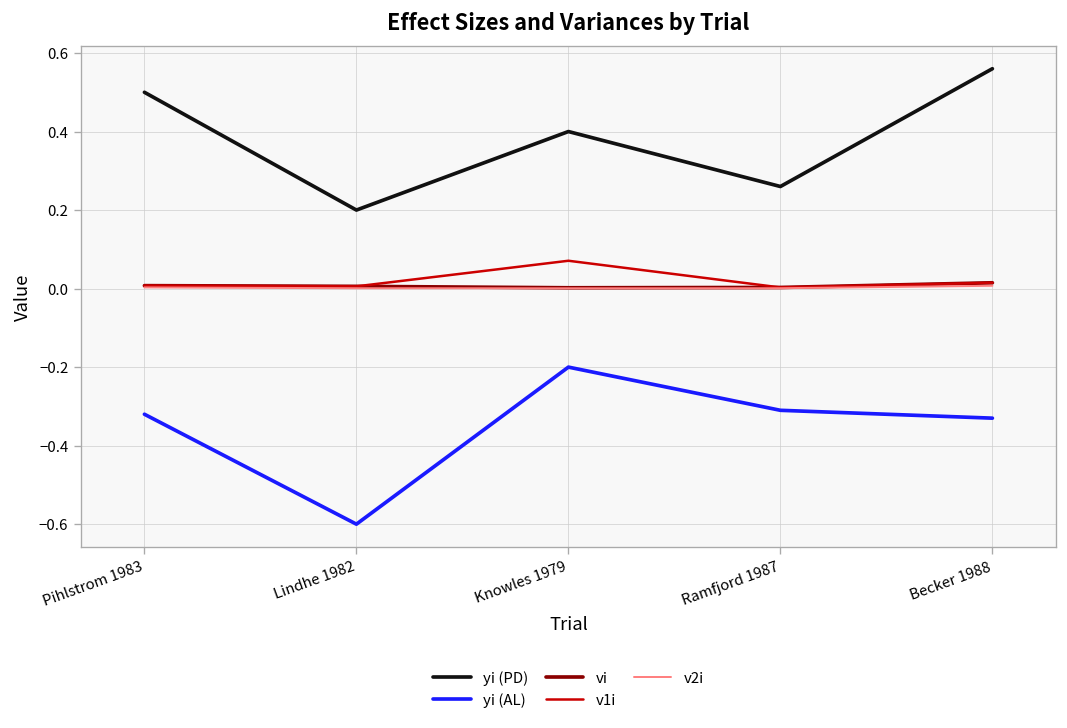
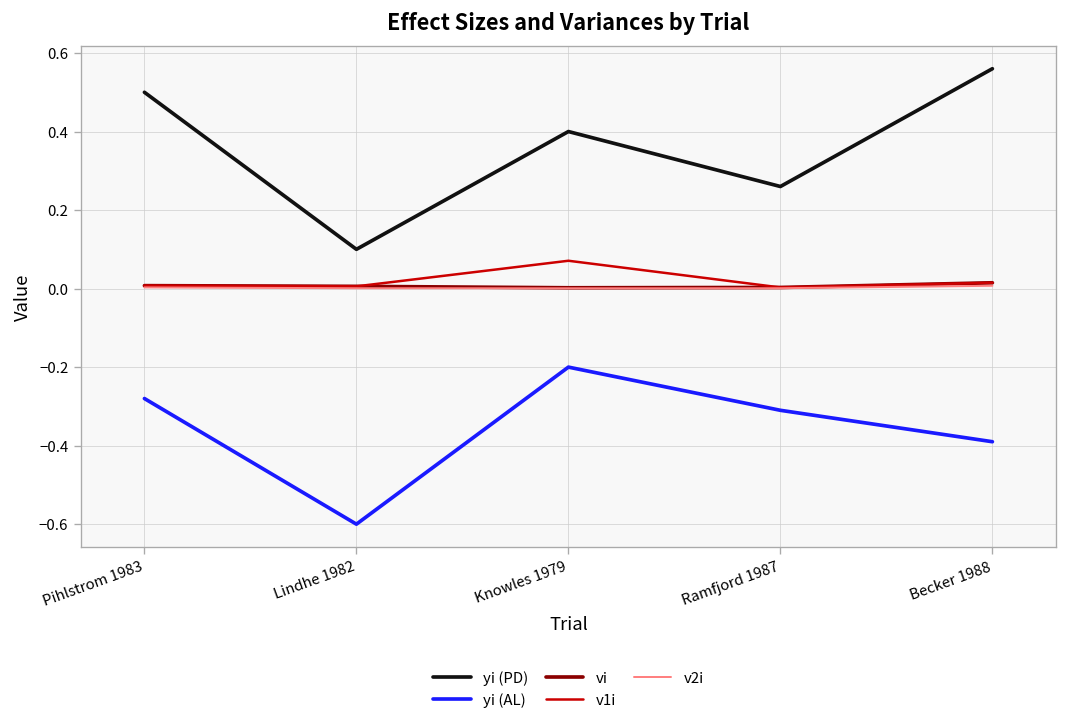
yi (AL), Pihlstrom 1983: -0.32 -> -0.28
yi (PD), Lindhe 1982: 0.2 -> 0.1
yi (AL), Becker 1988: -0.33 -> -0.39
